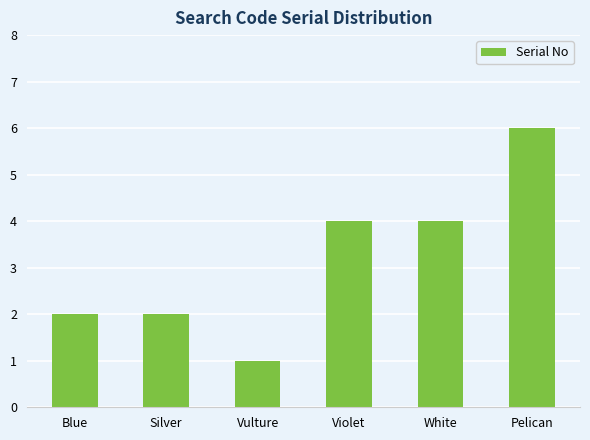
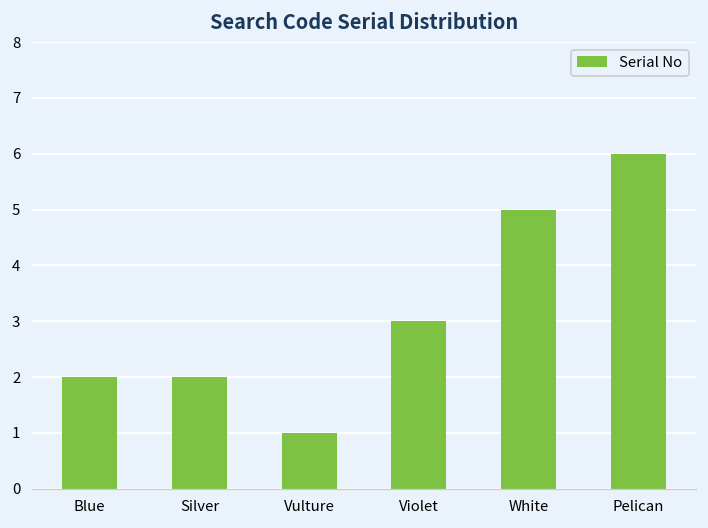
Violet: 4 -> 3
White: 4 -> 5
